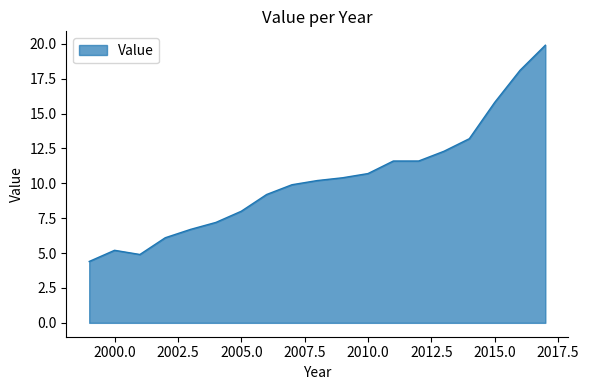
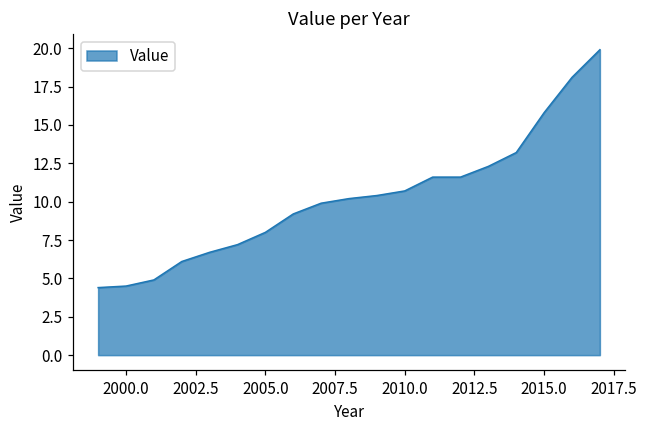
2000.0: 5.2 -> 4.5
